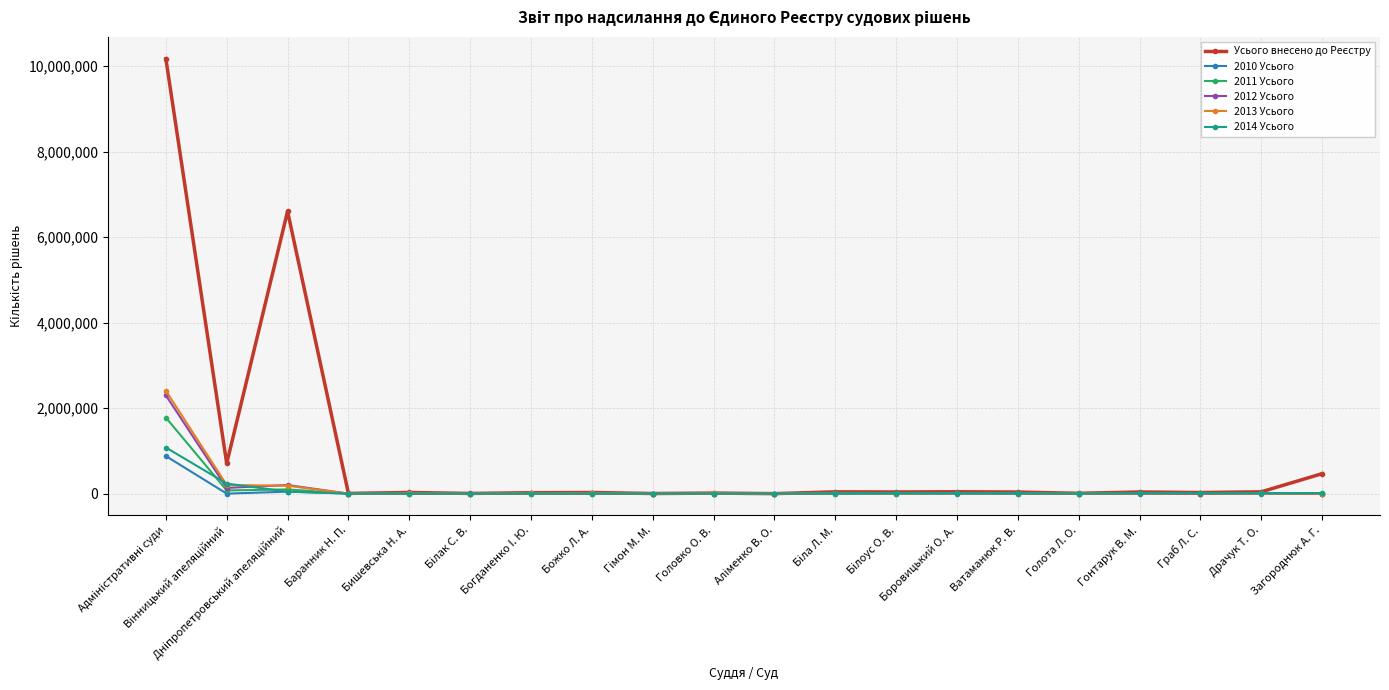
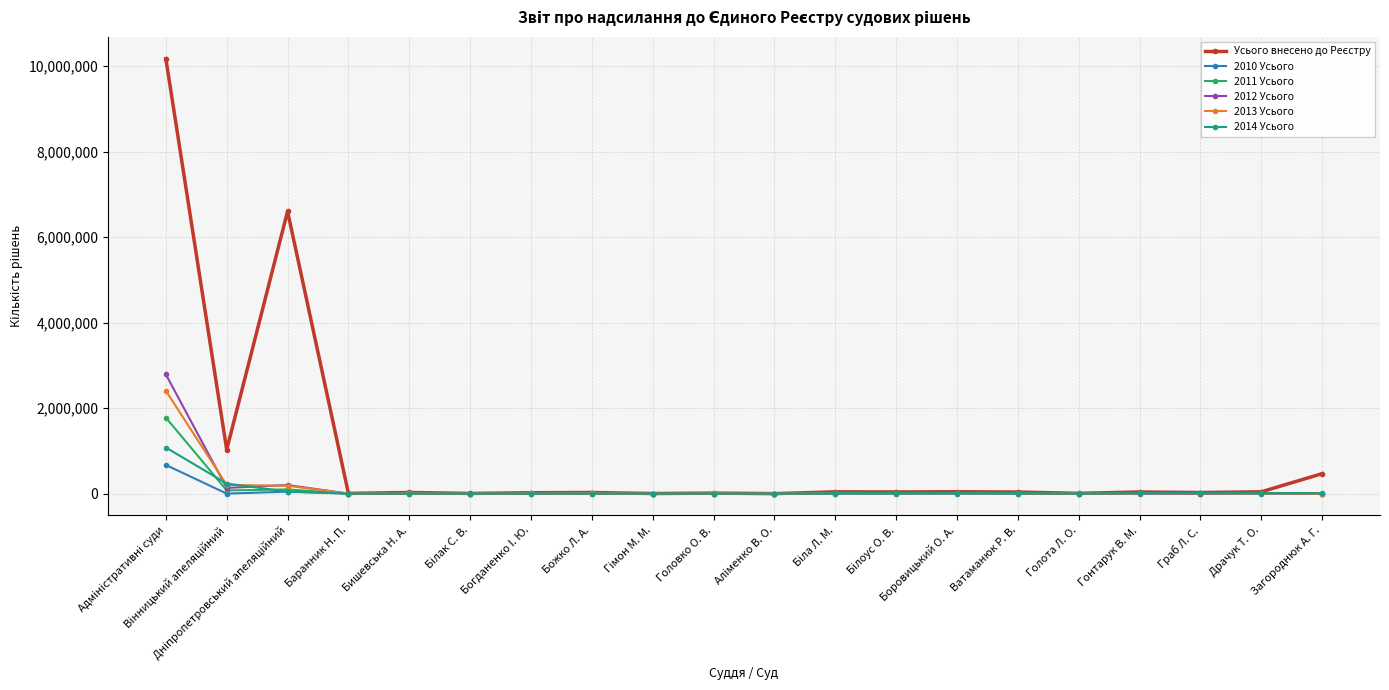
2010 Усього, Адміністративні суди: 900,000 -> 700,000
2012 Усього, Адміністративні суди: 2,300,000 -> 2,800,000
Усього внесено до Реєстру, Вінницький апеляційний: 700,000 -> 1,000,000
